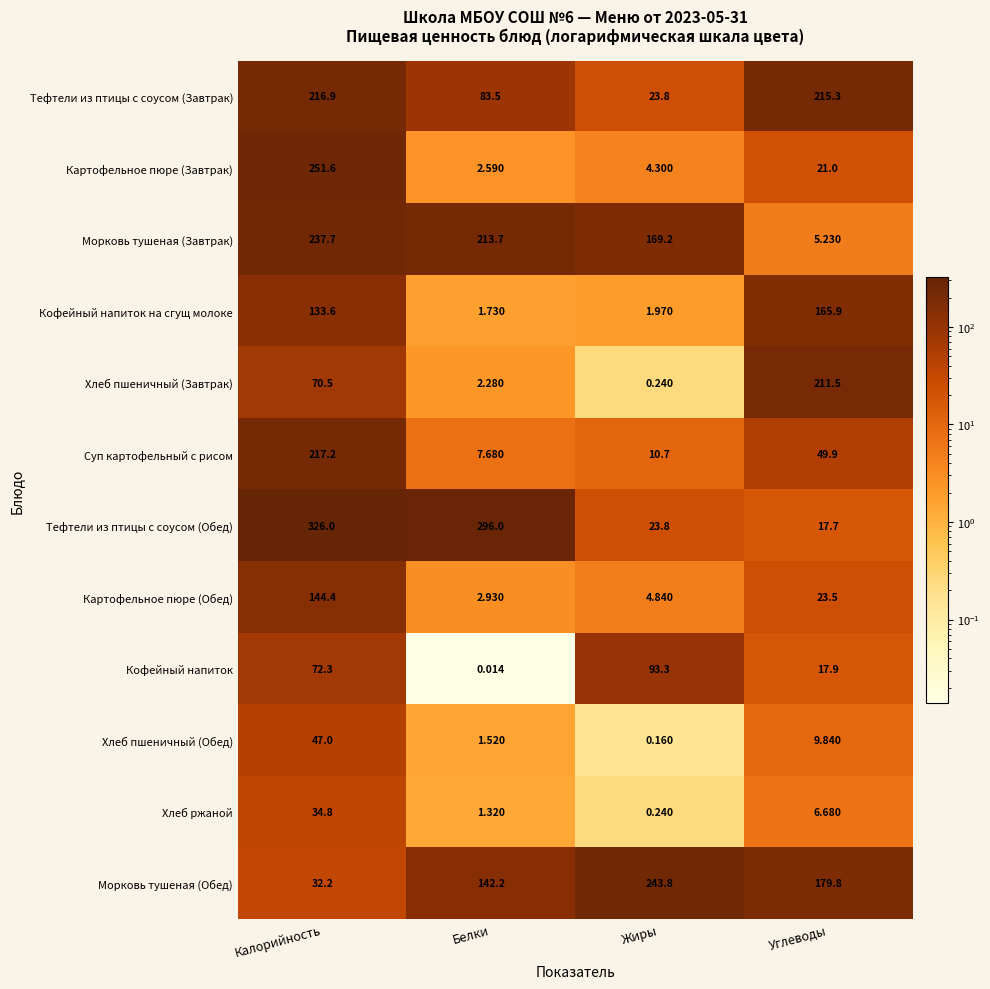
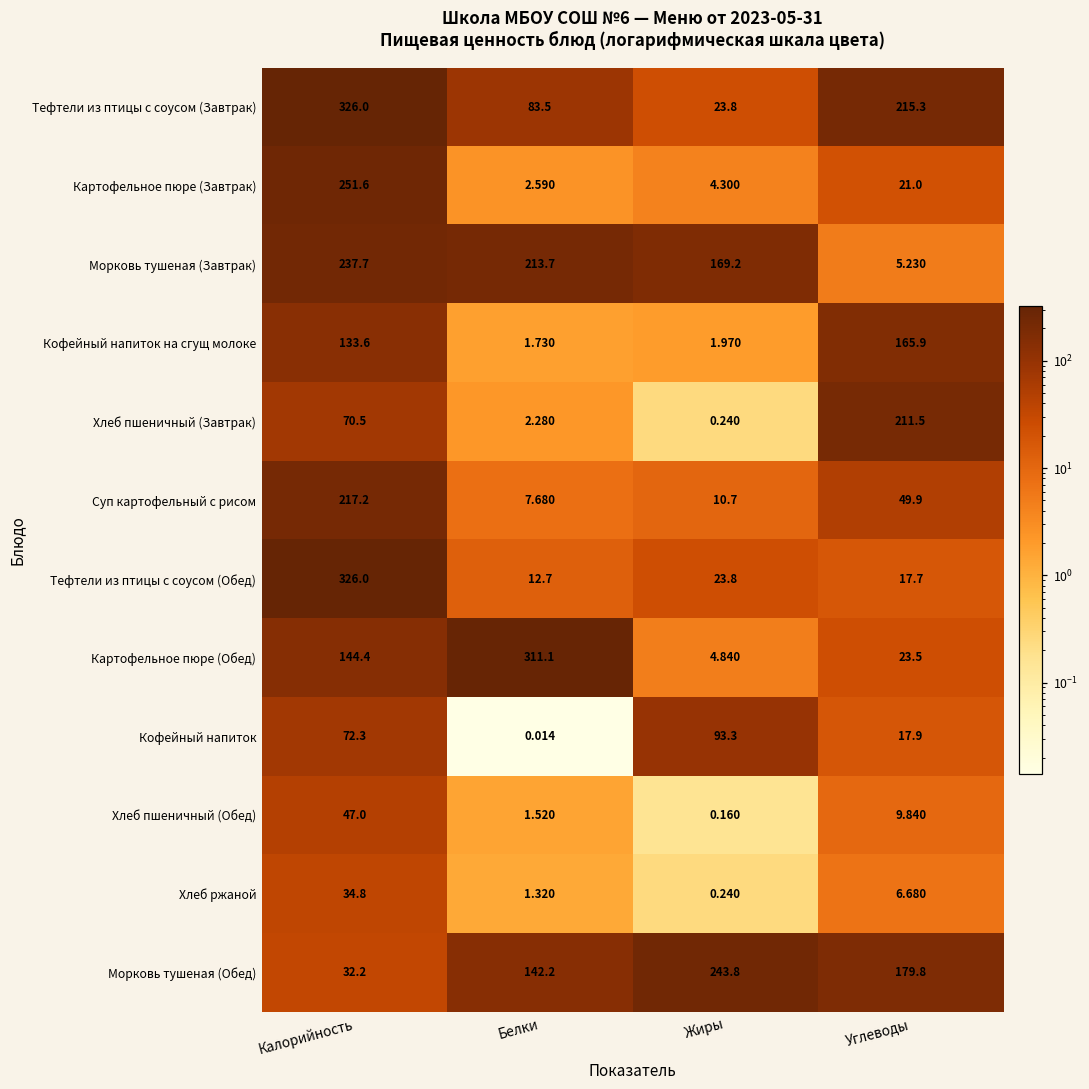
Тефтели из птицы с соусом (Завтрак), Калорийность: 216.9 -> 326.0
Тефтели из птицы с соусом (Обед), Белки: 296.0 -> 12.7
Картофельное пюре (Обед), Белки: 2.930 -> 311.1
